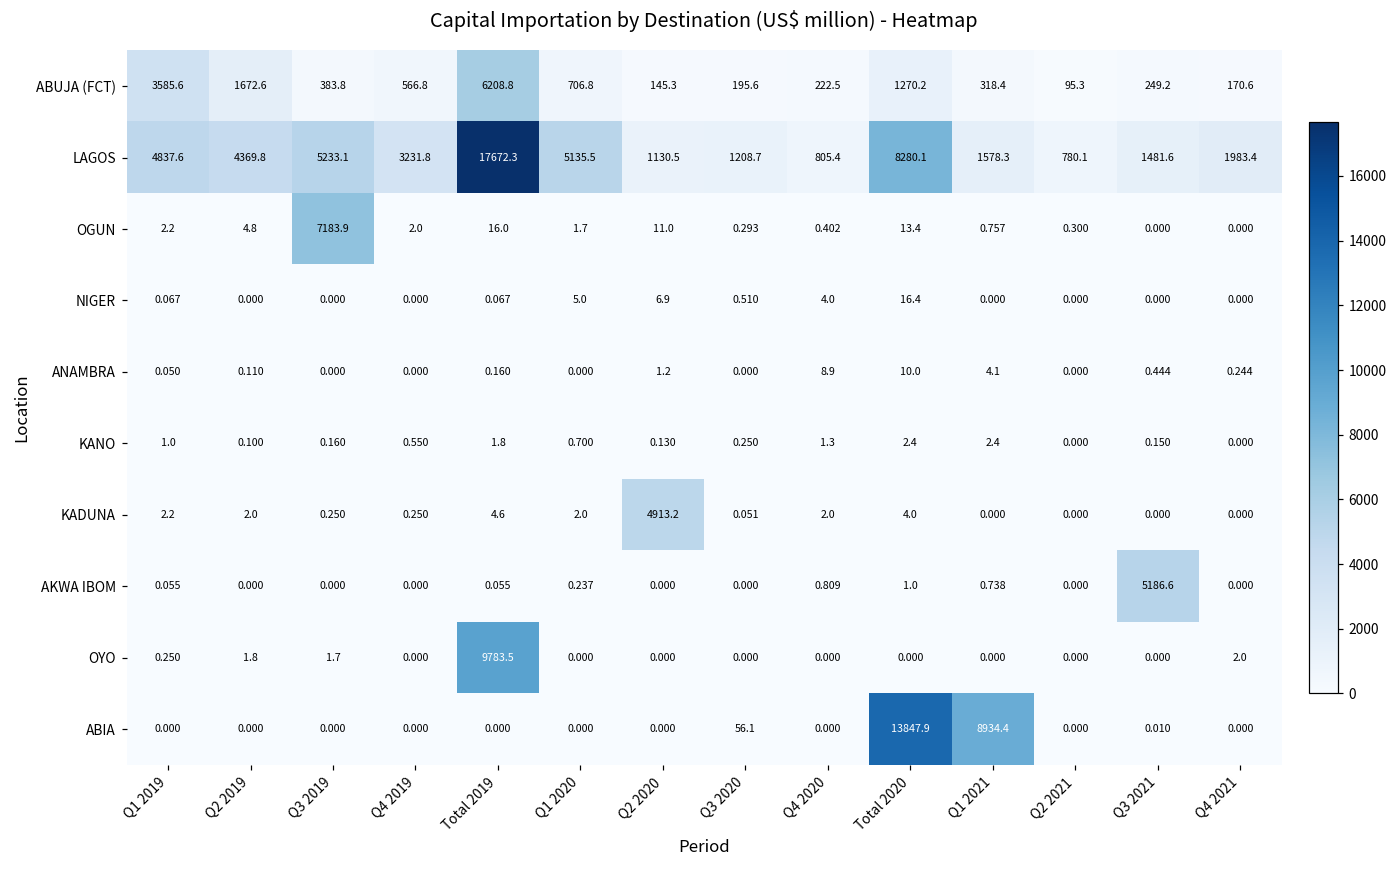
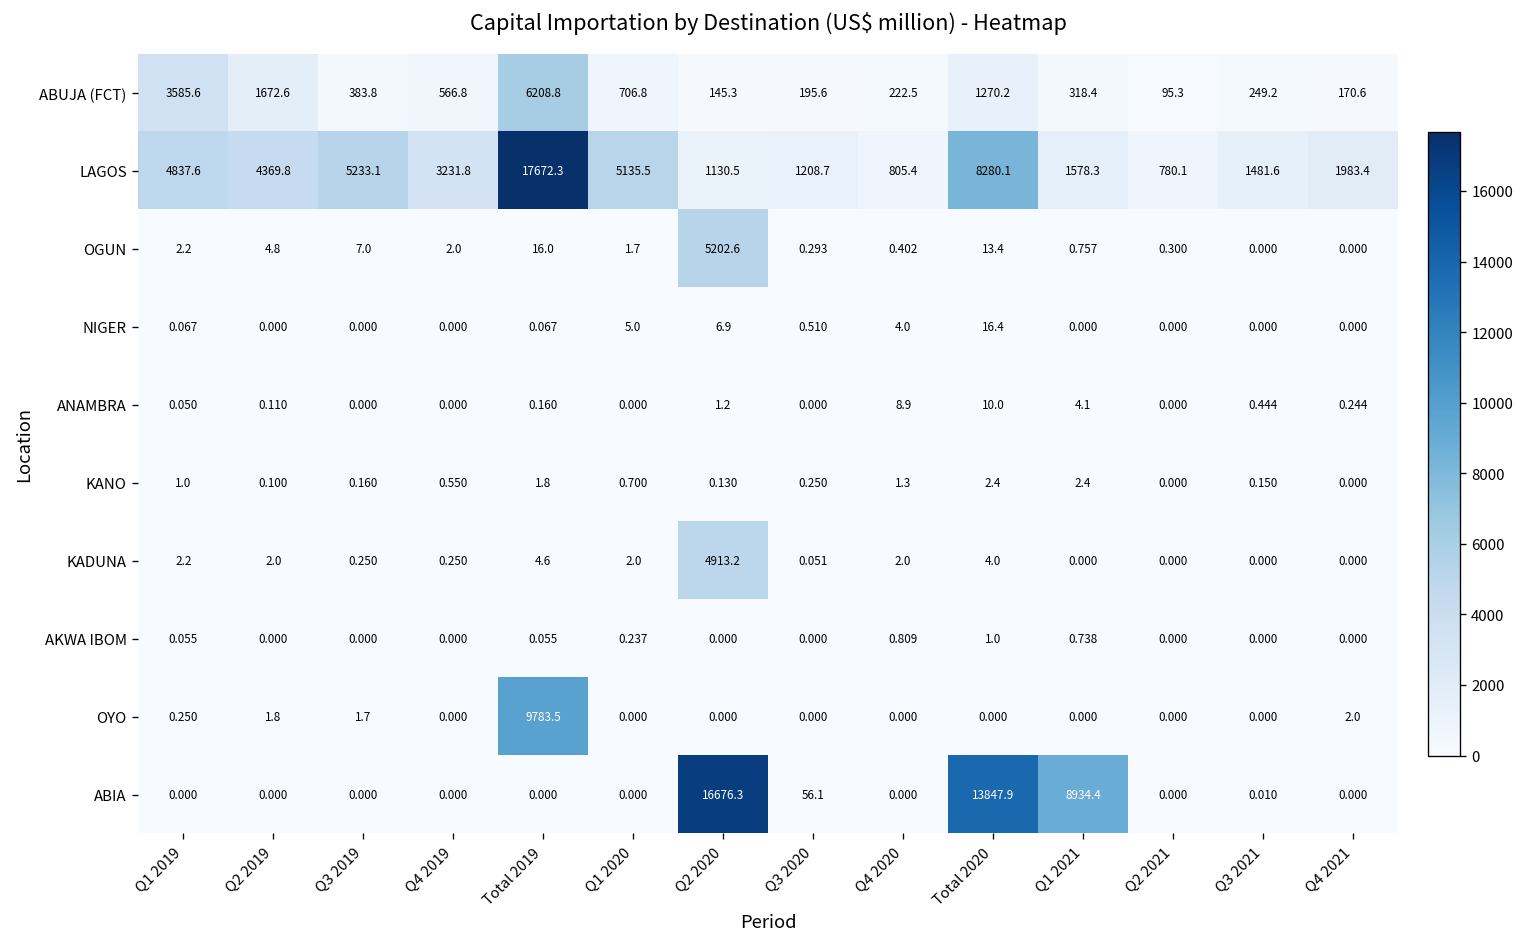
OGUN, Q3 2019: 7183.9 -> 7.0
OGUN, Q2 2020: 11.0 -> 5202.6
AKWA IBOM, Q3 2021: 5186.6 -> 0.000
ABIA, Q2 2020: 0.000 -> 16676.3
